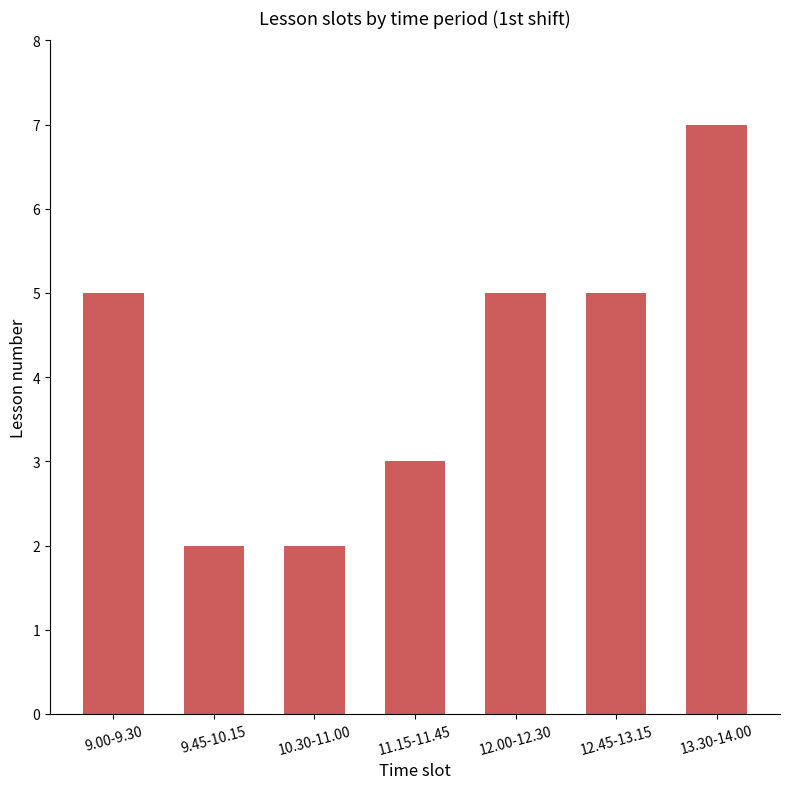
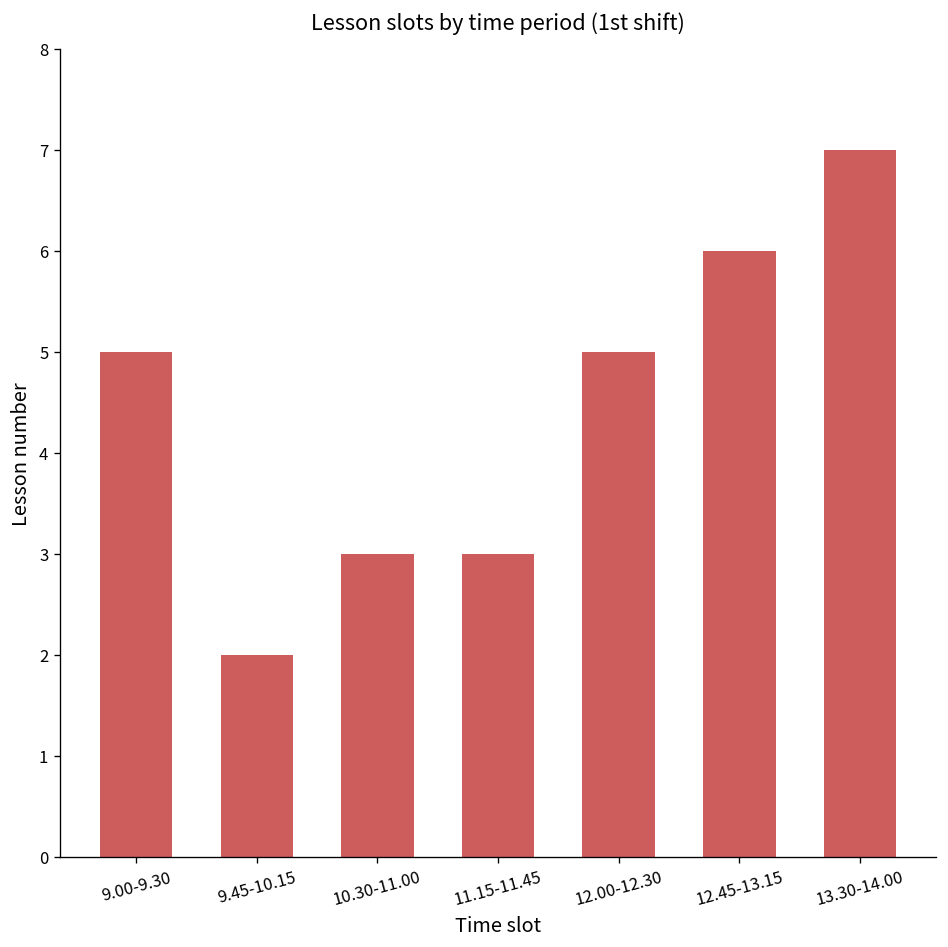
10.30-11.00: 2 -> 3
12.45-13.15: 5 -> 6
